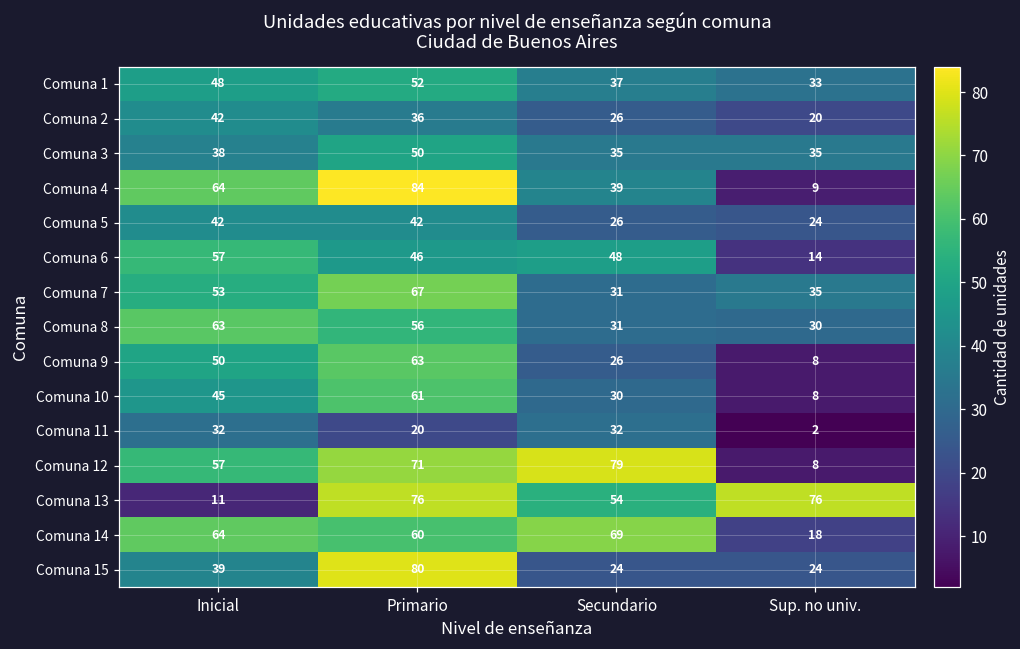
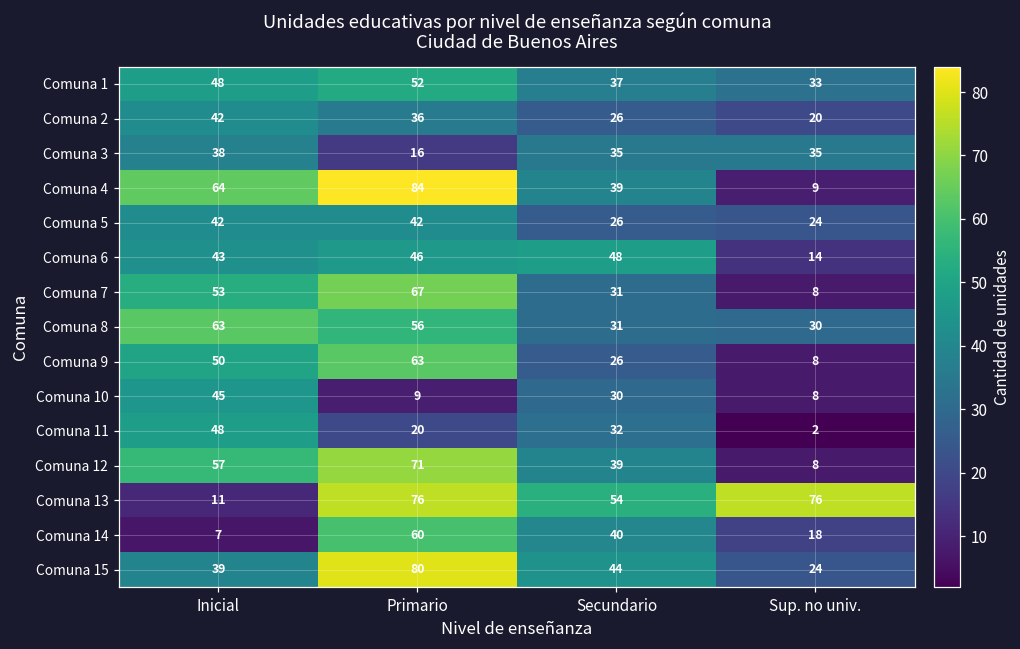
Comuna 3, Primario: 50 -> 16
Comuna 6, Inicial: 57 -> 43
Comuna 7, Sup. no univ.: 35 -> 8
Comuna 10, Primario: 61 -> 9
Comuna 11, Inicial: 32 -> 48
Comuna 12, Secundario: 79 -> 39
Comuna 14, Inicial: 64 -> 7
Comuna 14, Secundario: 69 -> 40
Comuna 15, Secundario: 24 -> 44
